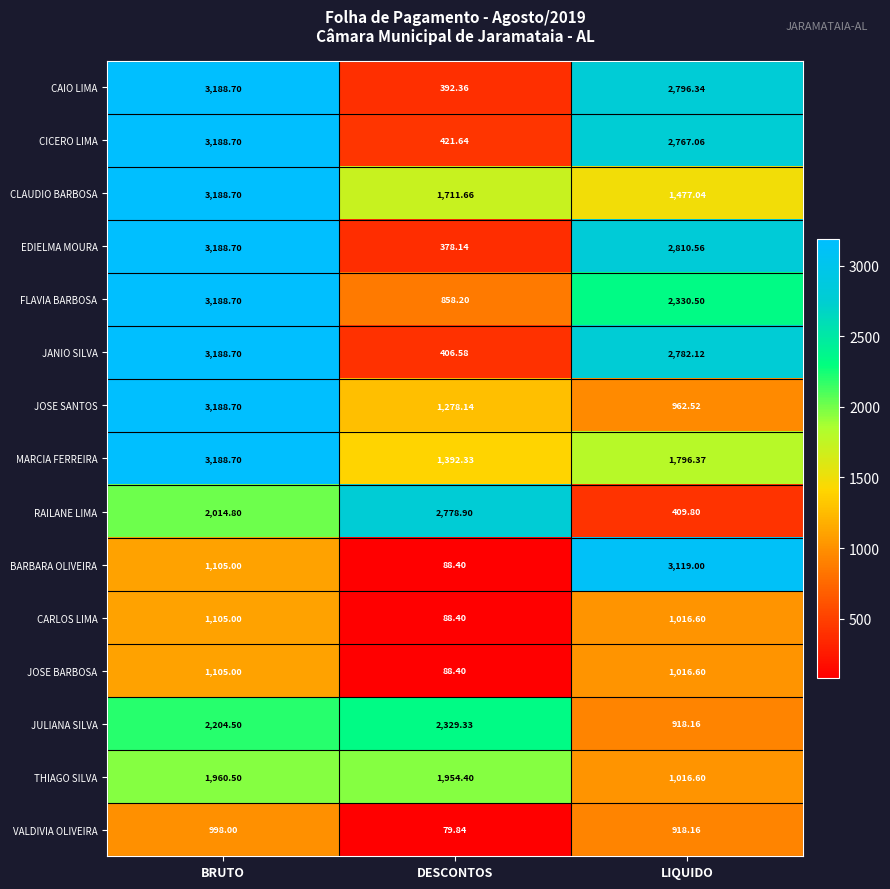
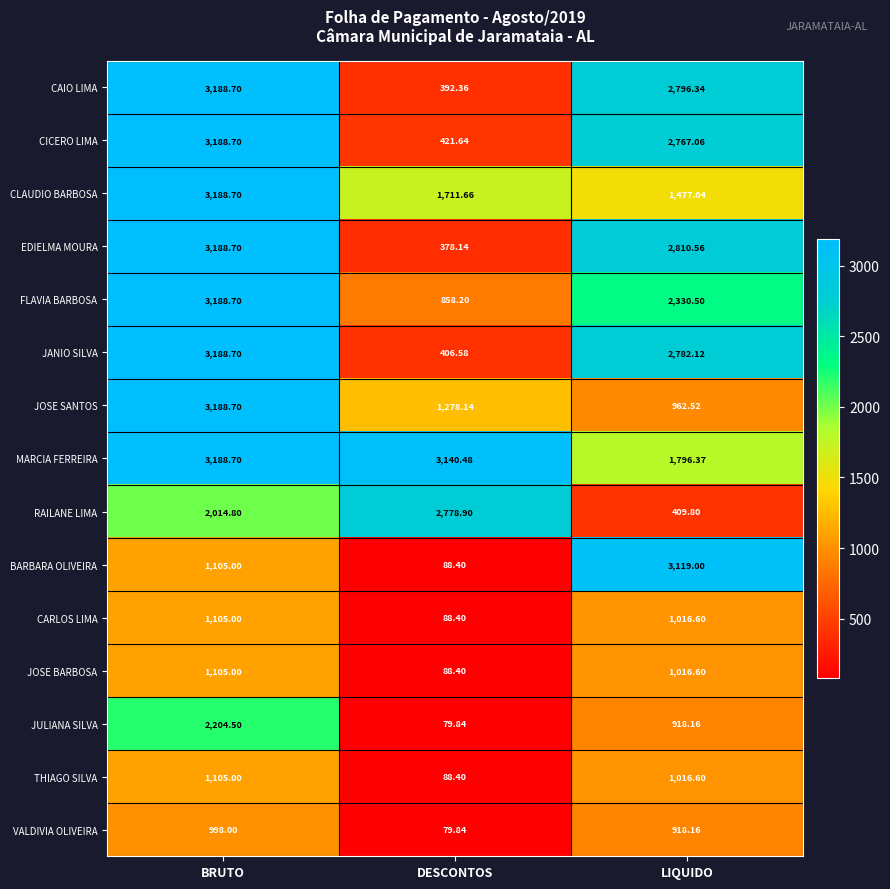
MARCIA FERREIRA, DESCONTOS: 1,392.33 -> 3,140.48
JULIANA SILVA, DESCONTOS: 2,329.33 -> 79.84
THIAGO SILVA, BRUTO: 1,960.50 -> 1,105.00
THIAGO SILVA, DESCONTOS: 1,954.40 -> 88.40
